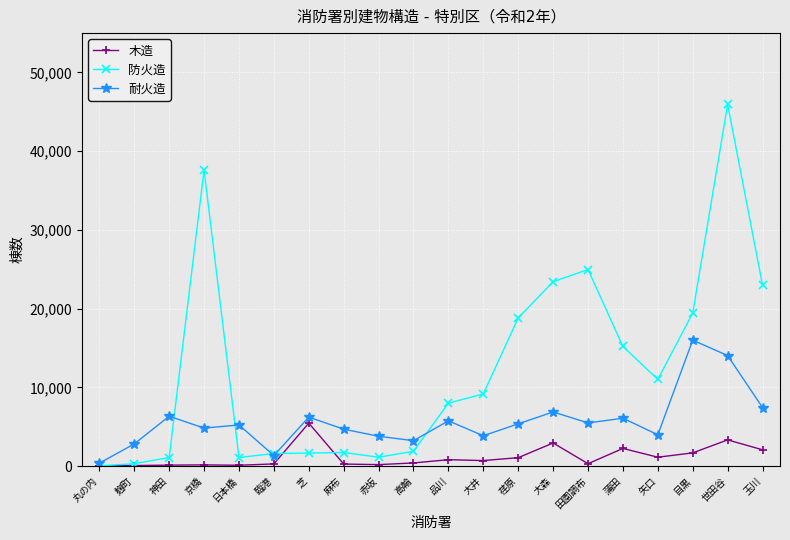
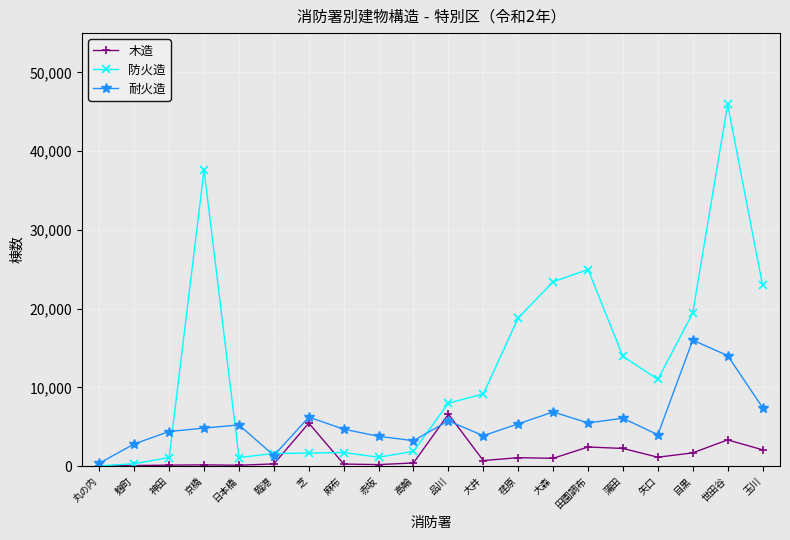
耐火造, 神田: 6,000 -> 4,000
木造, 品川: 1,000 -> 7,000
木造, 大森: 3,000 -> 1,000
木造, 田園調布: 0 -> 2,000
防火造, 蒲田: 15,000 -> 14,000
